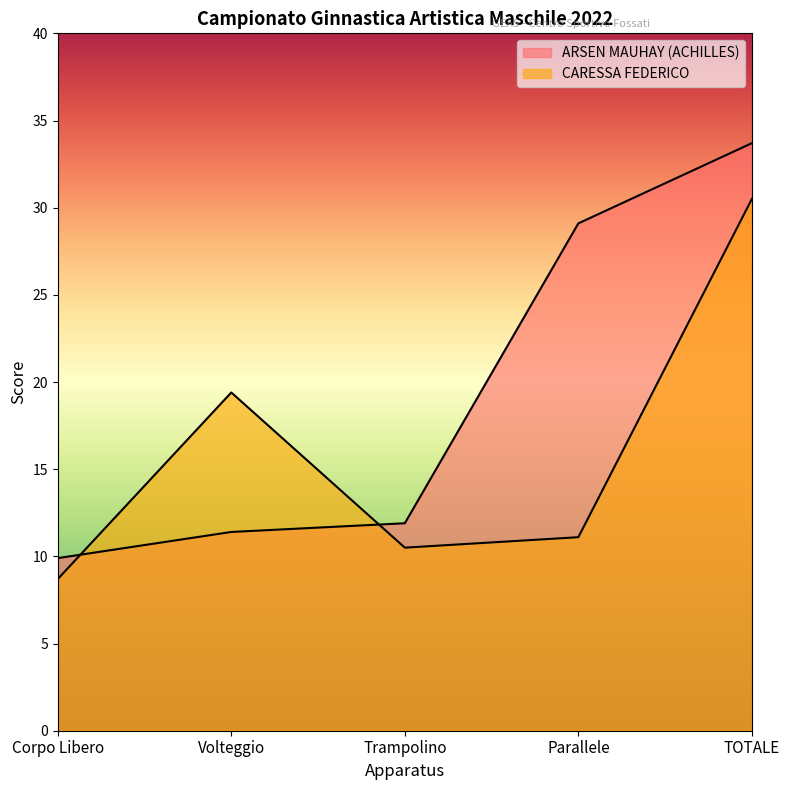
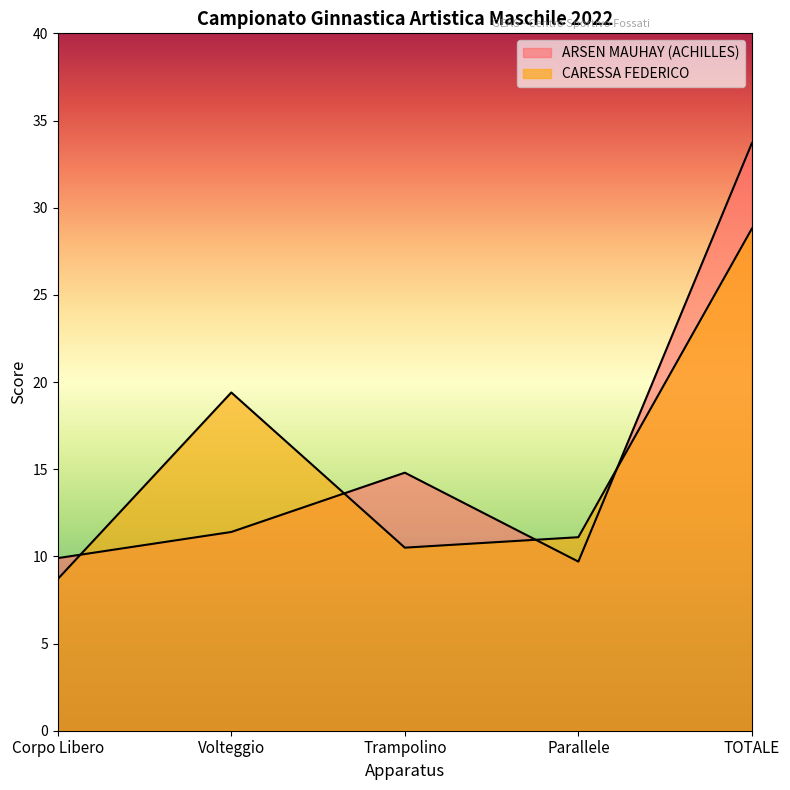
ARSEN MAUHAY (ACHILLES), Trampolino: 11.9 -> 14.8
ARSEN MAUHAY (ACHILLES), Parallele: 29.1 -> 9.7
CARESSA FEDERICO, TOTALE: 30.5 -> 28.8
